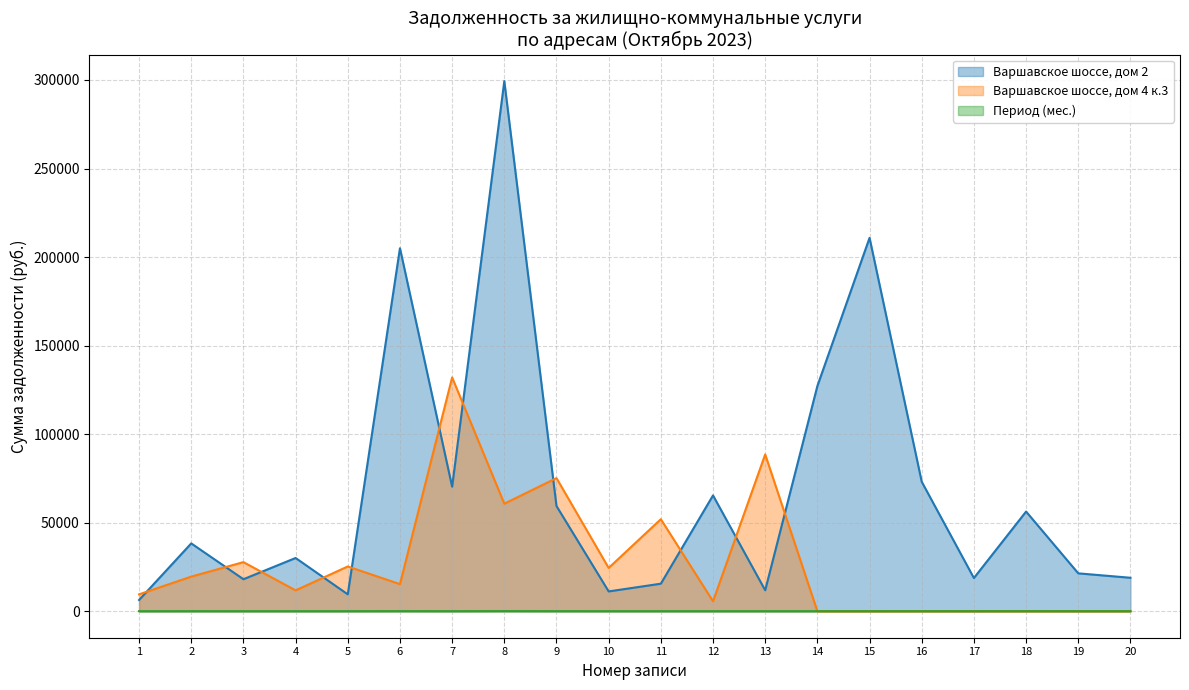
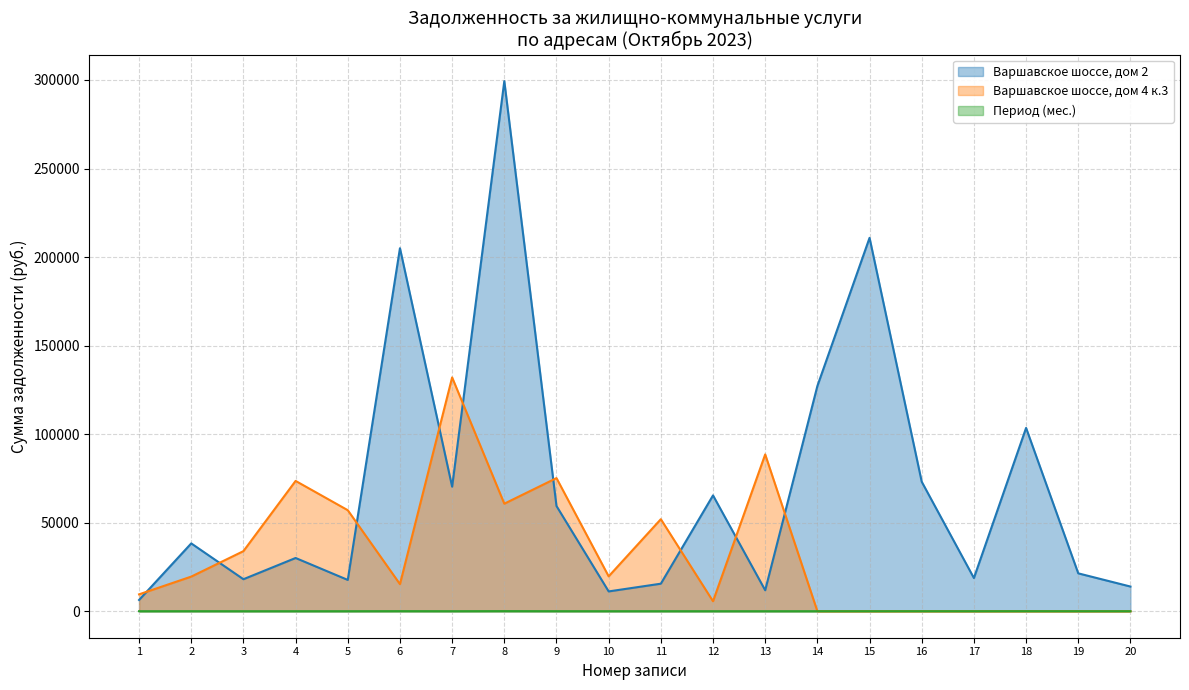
Варшавское шоссе, дом 4 к.3, 3: 28000 -> 34000
Варшавское шоссе, дом 4 к.3, 4: 12000 -> 74000
Варшавское шоссе, дом 2, 5: 10000 -> 18000
Варшавское шоссе, дом 4 к.3, 5: 25000 -> 57000
Варшавское шоссе, дом 4 к.3, 10: 24000 -> 20000
Варшавское шоссе, дом 2, 18: 56000 -> 104000
Варшавское шоссе, дом 2, 20: 19000 -> 14000
